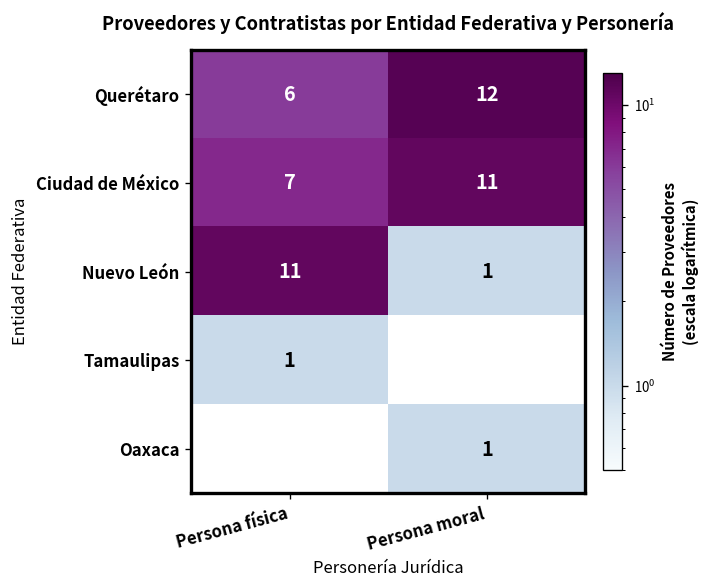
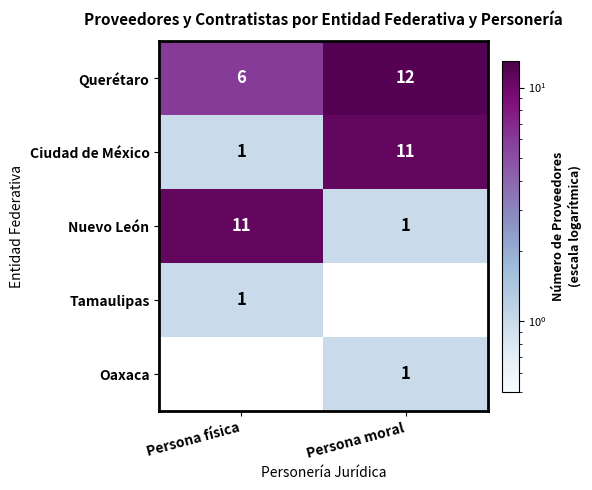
Ciudad de México, Persona física: 7 -> 1
